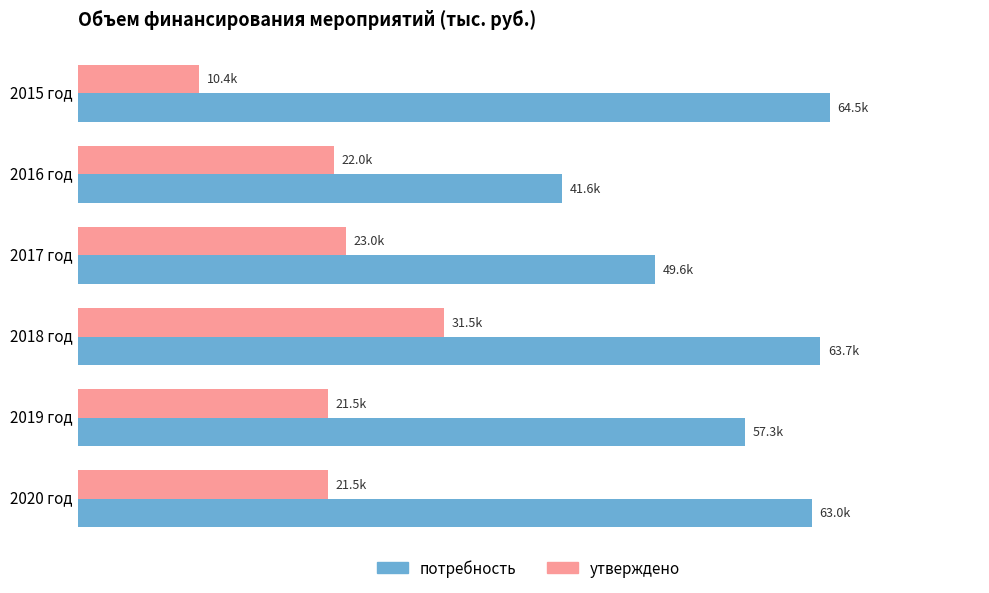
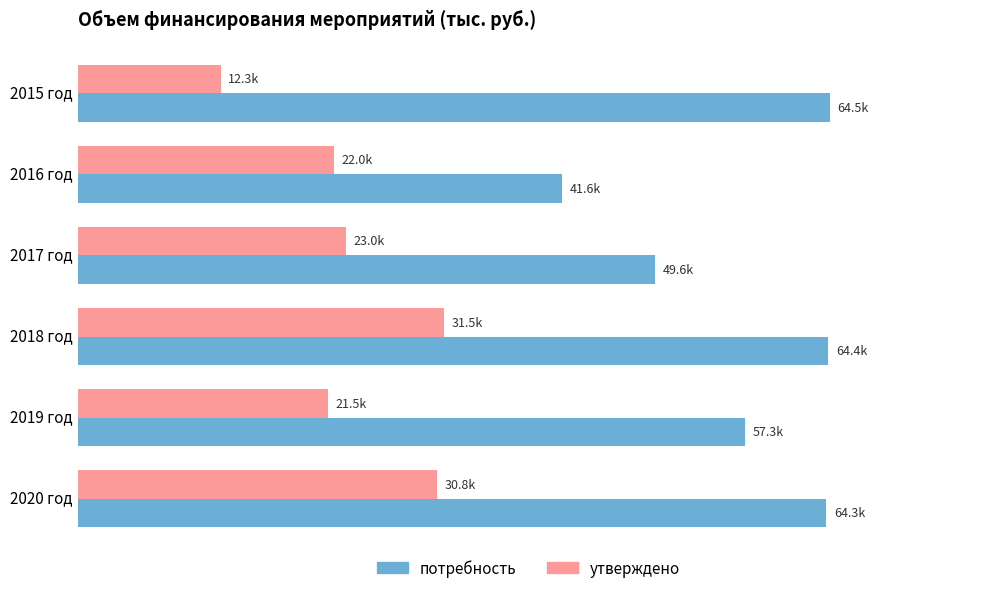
утверждено, 2015 год: 10.4k -> 12.3k
потребность, 2018 год: 63.7k -> 64.4k
утверждено, 2020 год: 21.5k -> 30.8k
потребность, 2020 год: 63.0k -> 64.3k
